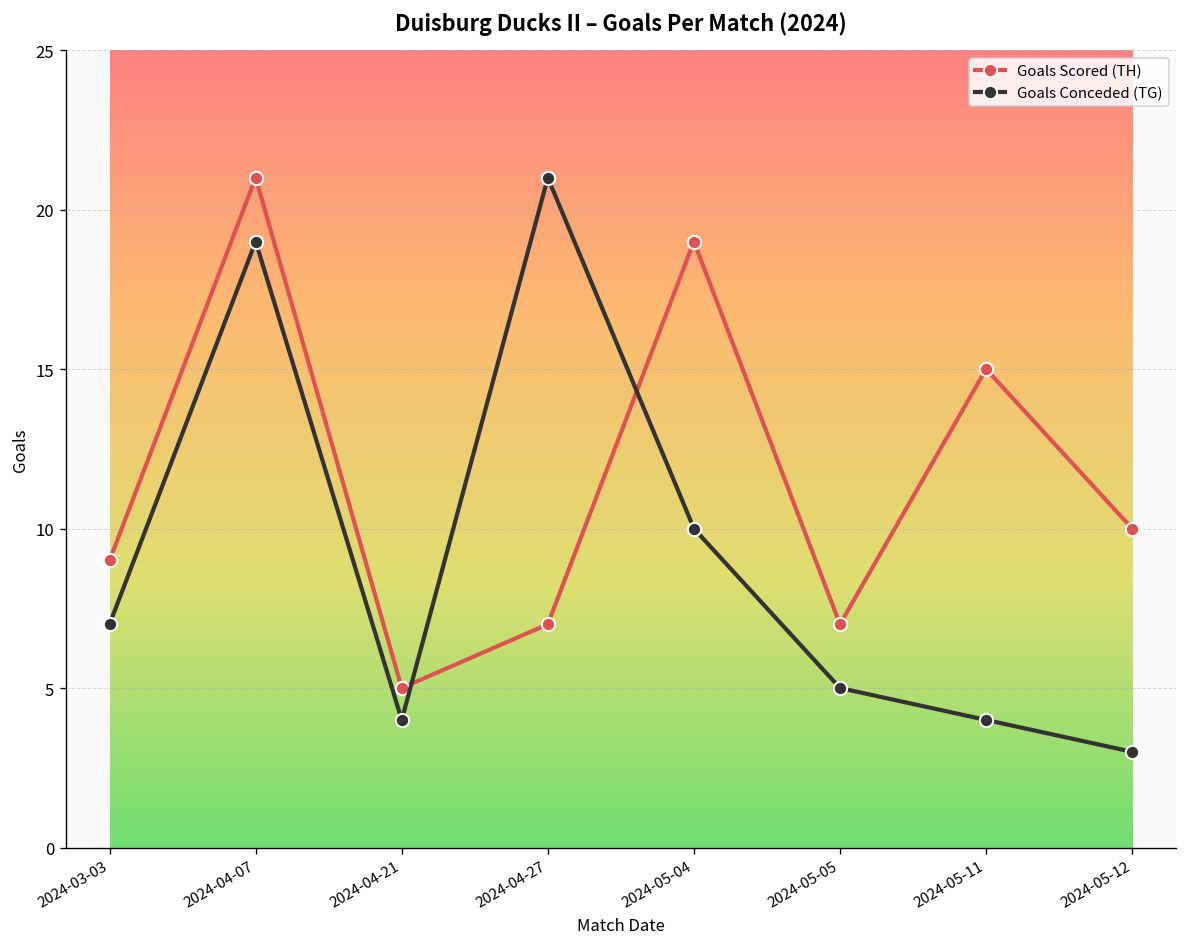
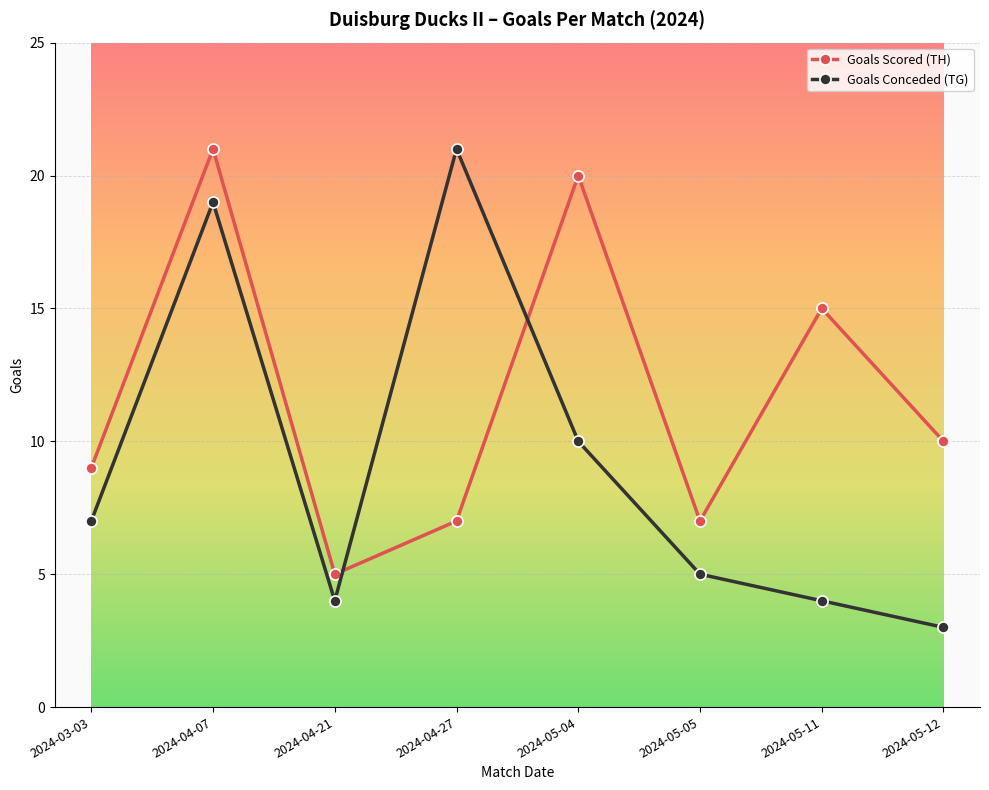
Goals Scored (TH), 2024-05-04: 19 -> 20
